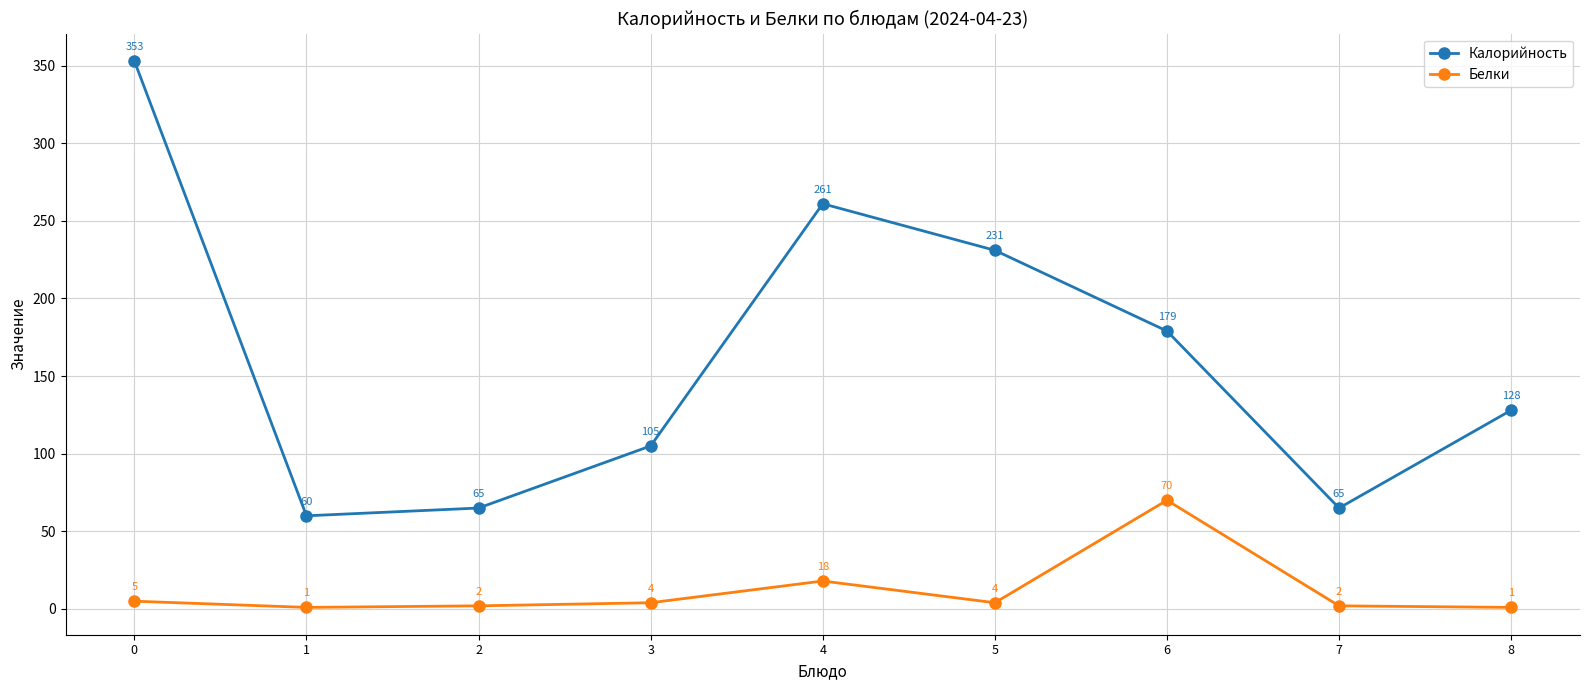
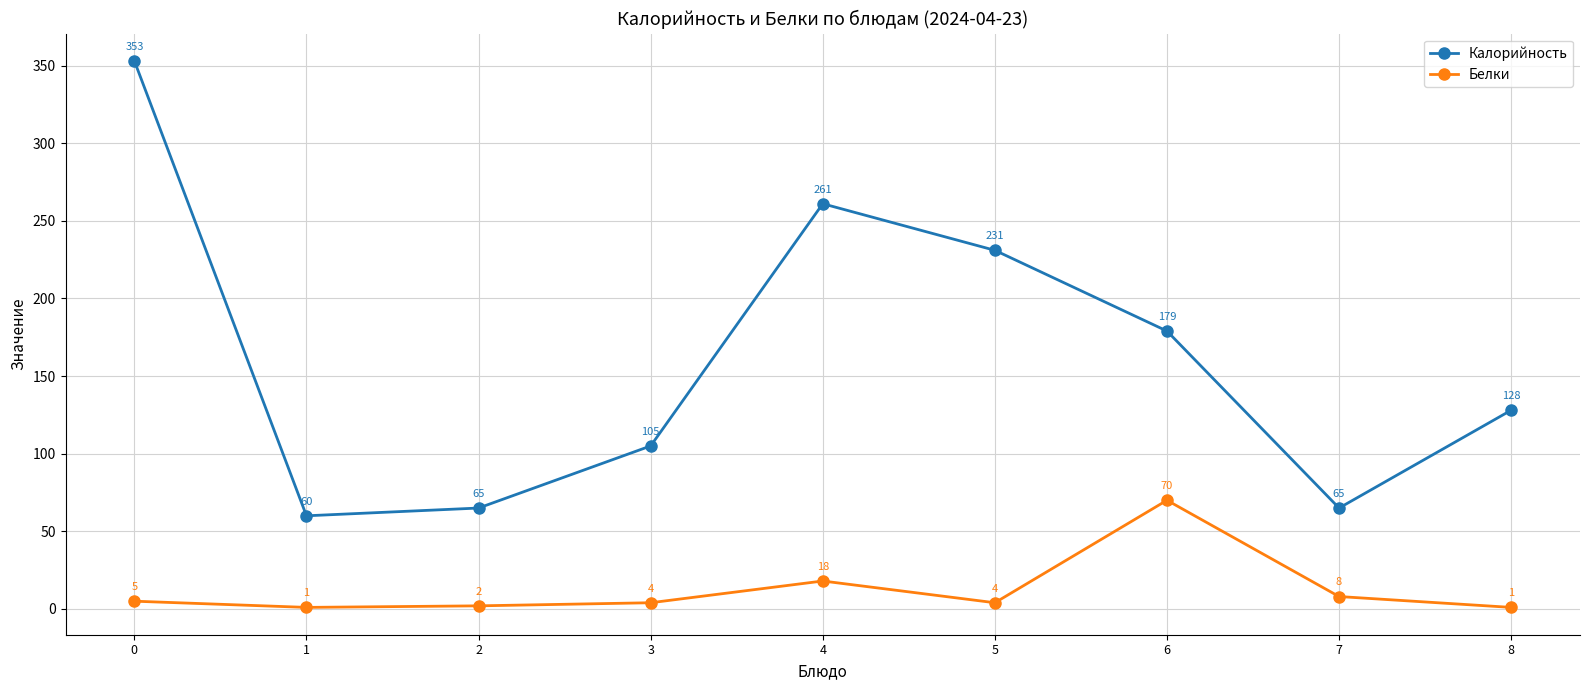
Белки, 7: 2 -> 8
